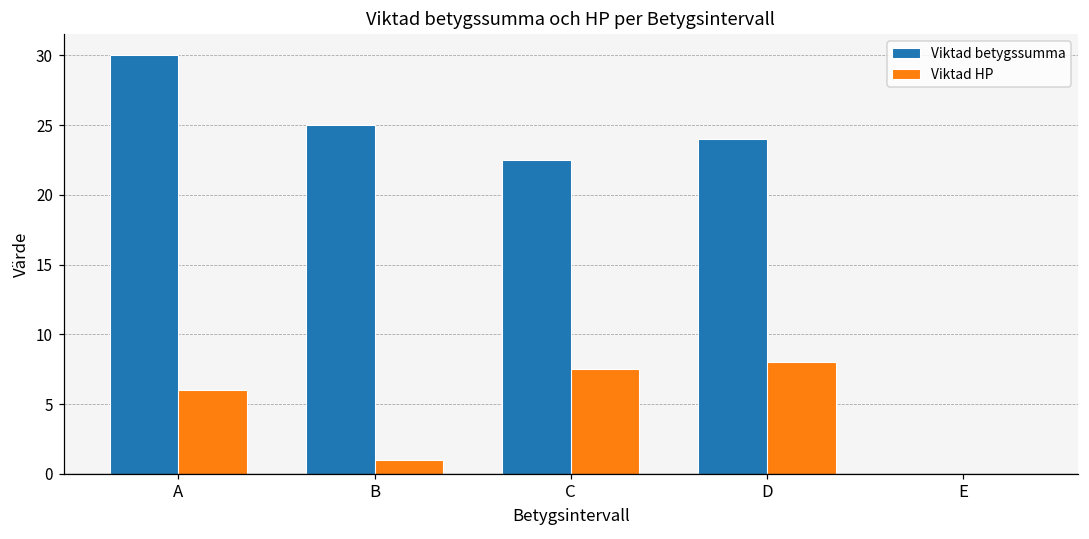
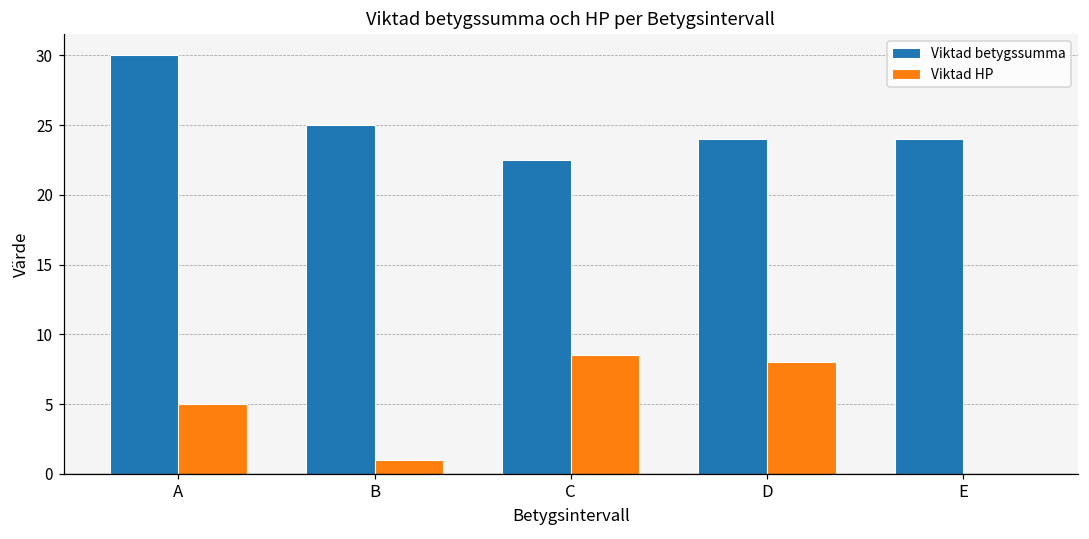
Viktad HP, A: 6 -> 5
Viktad HP, C: 7.5 -> 8.5
Viktad betygssumma, E: 0 -> 24
